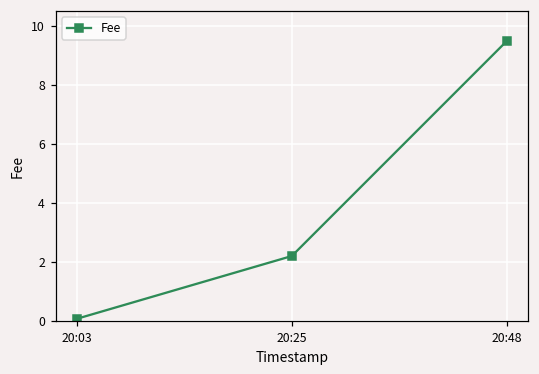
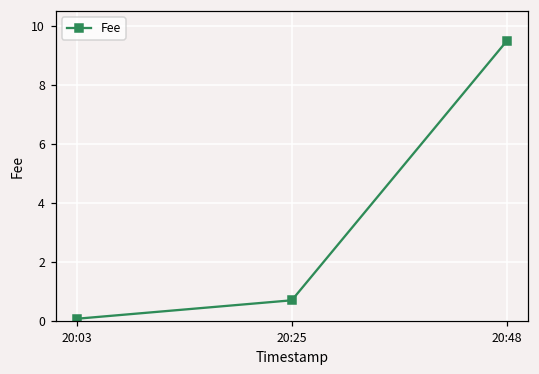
20:25: 2.2 -> 0.7
